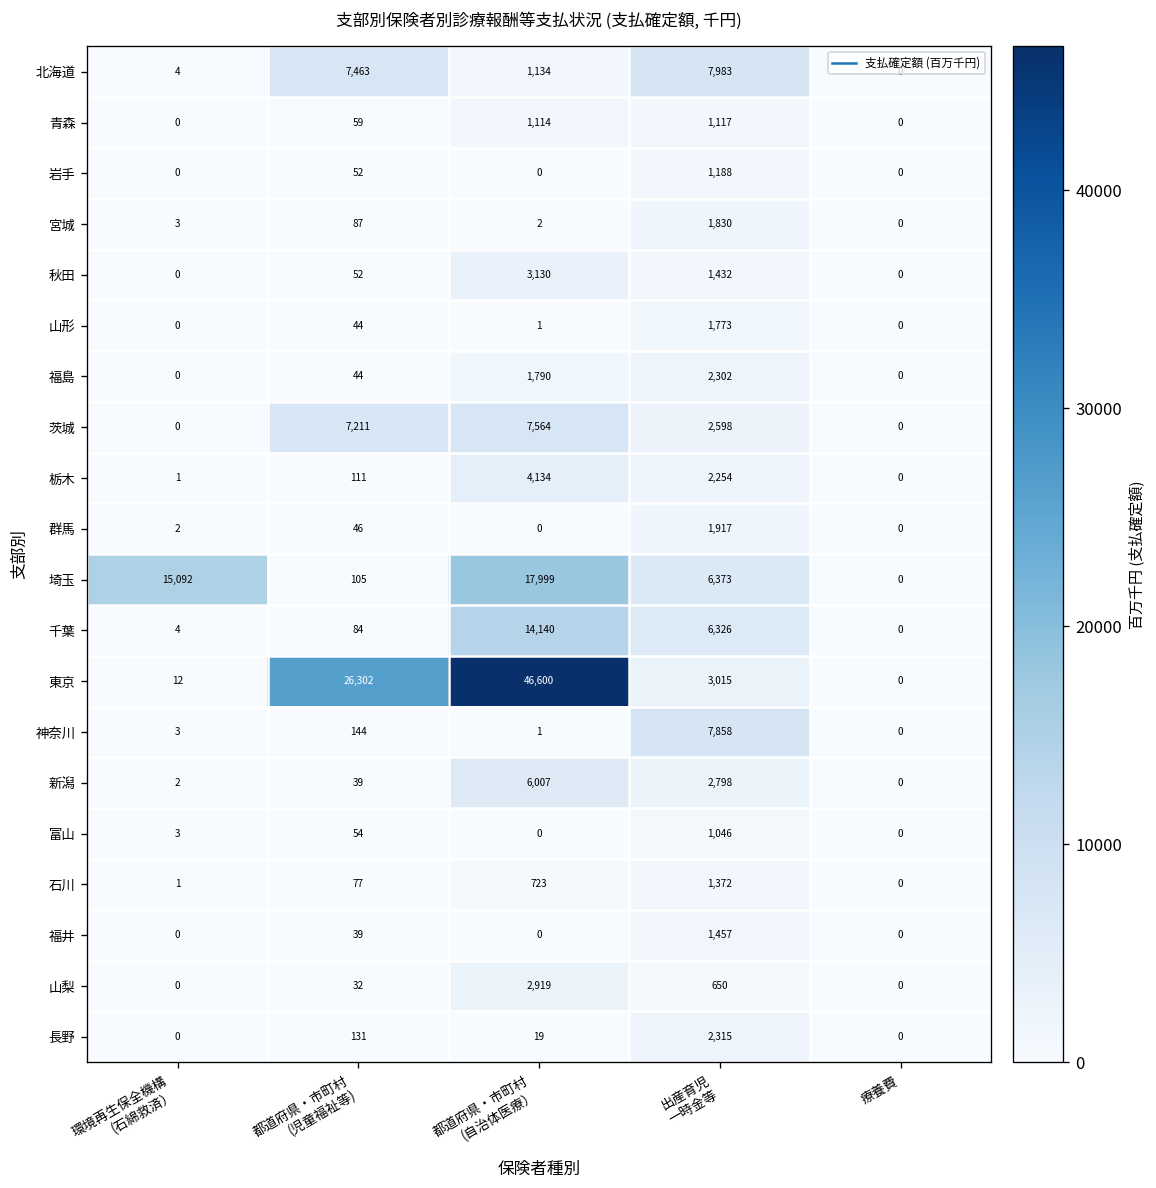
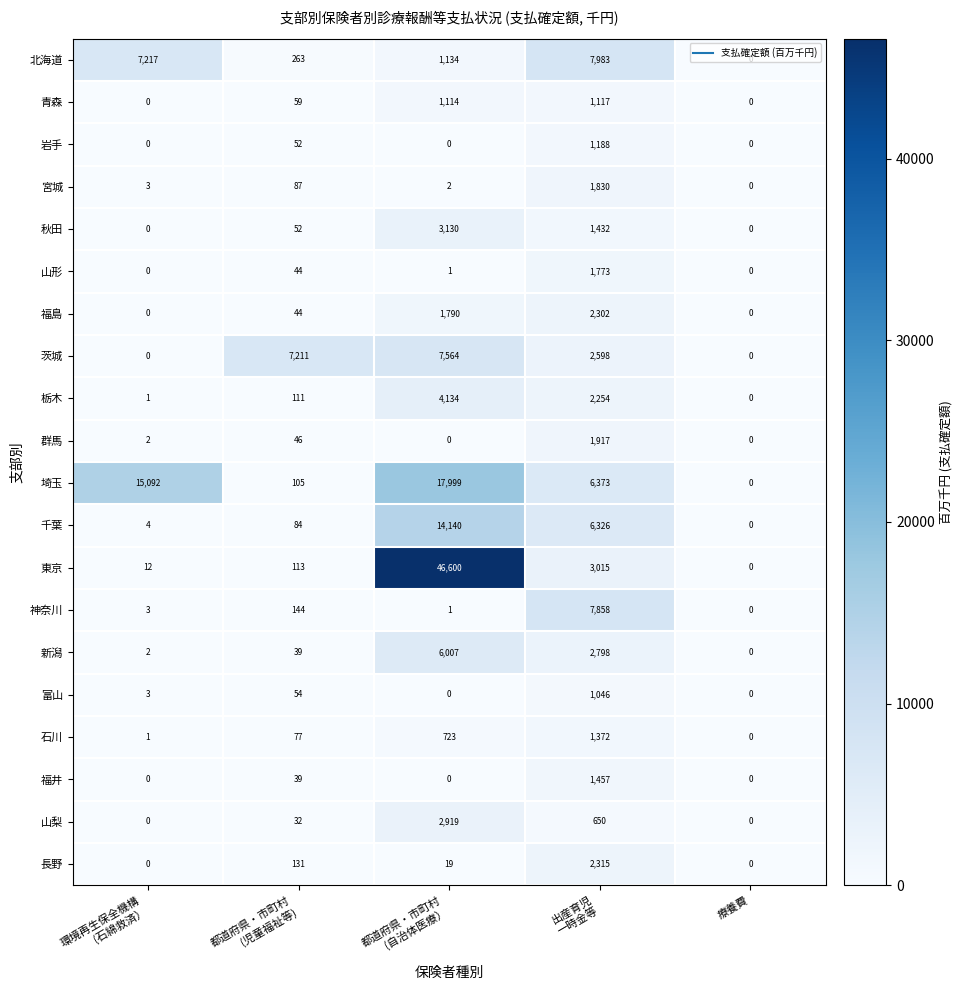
北海道, 環境再生保全機構 (石綿救済）: 4 -> 7,217
北海道, 都道府県・市町村 (児童福祉等): 7,463 -> 263
東京, 都道府県・市町村 (児童福祉等): 26,302 -> 113
